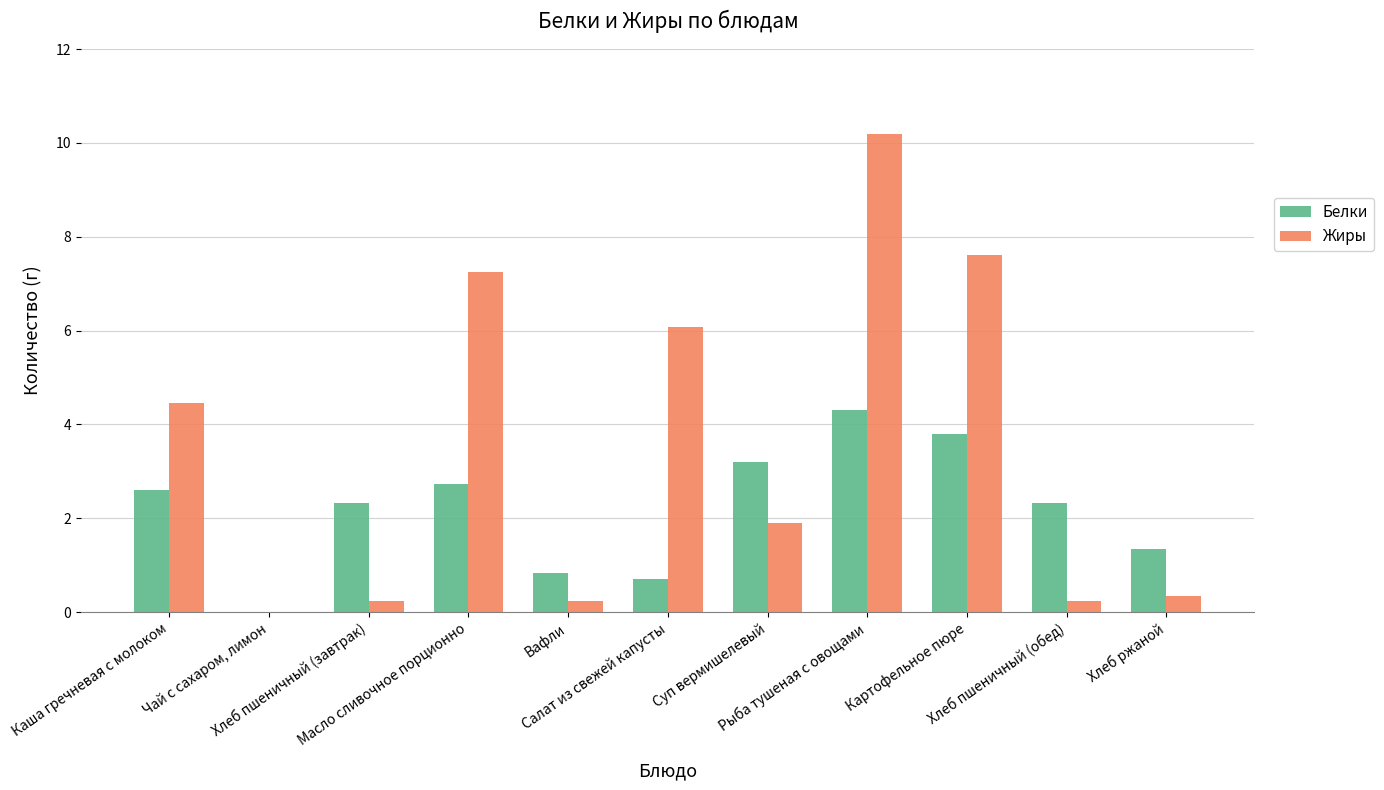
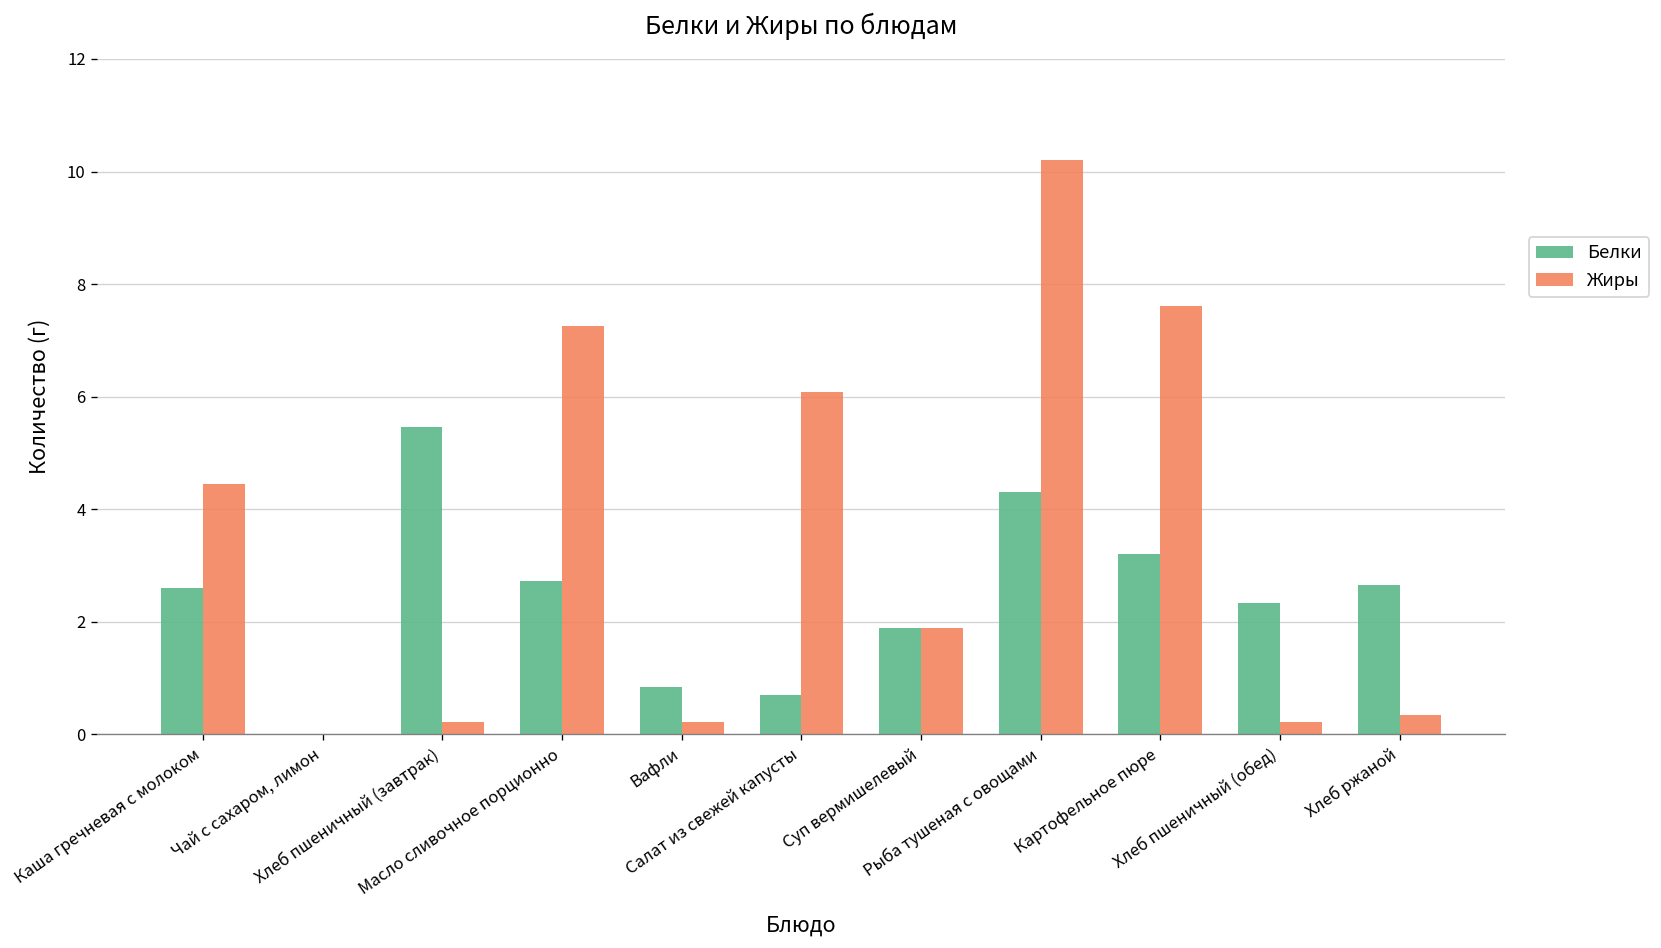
Белки, Хлеб пшеничный (завтрак): 2.3 -> 5.5
Белки, Суп вермишелевый: 3.2 -> 1.9
Белки, Картофельное пюре: 3.8 -> 3.2
Белки, Хлеб ржаной: 1.3 -> 2.7
